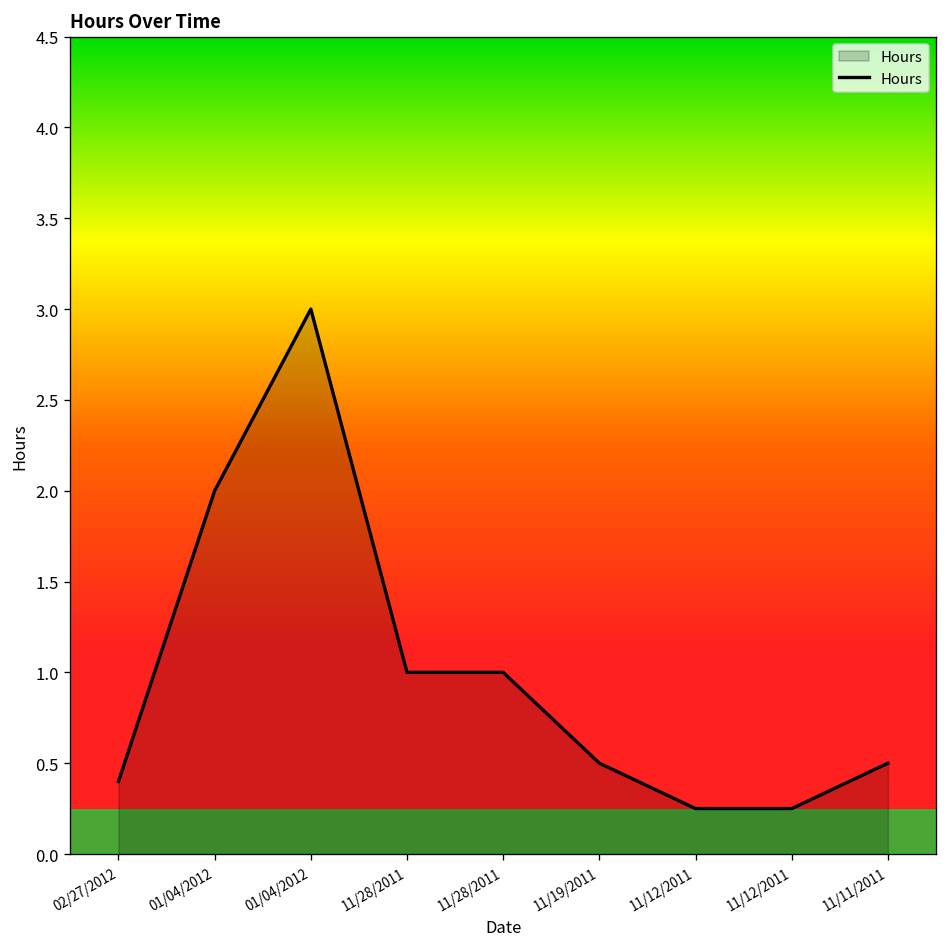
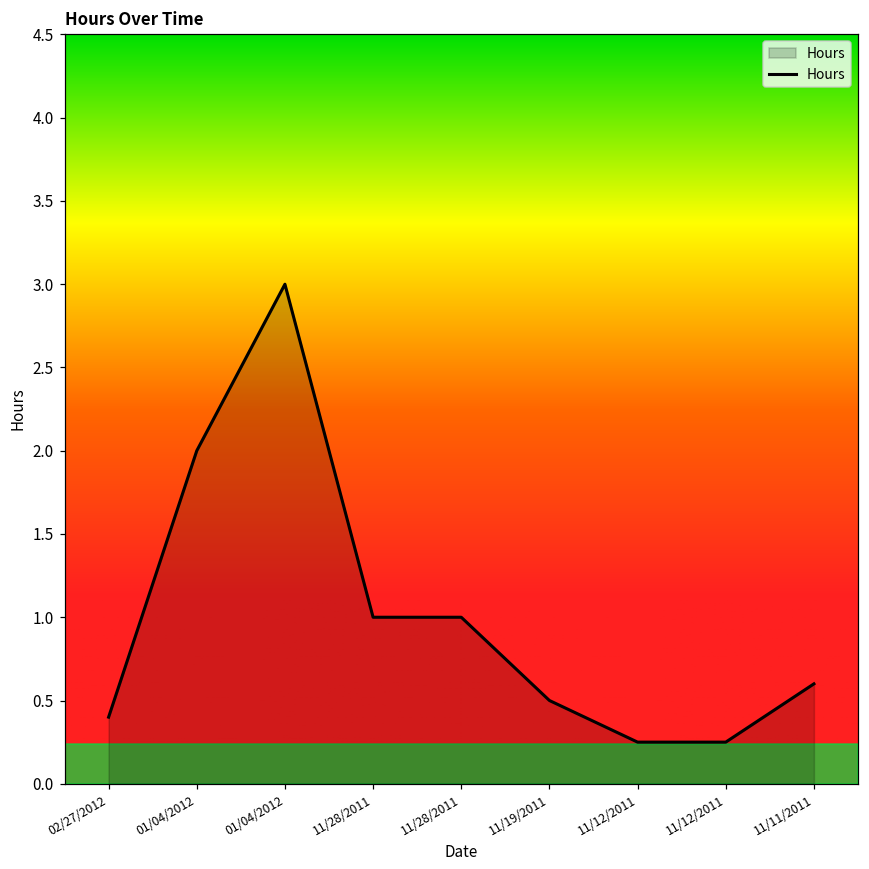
11/11/2011: 0.5 -> 0.6
